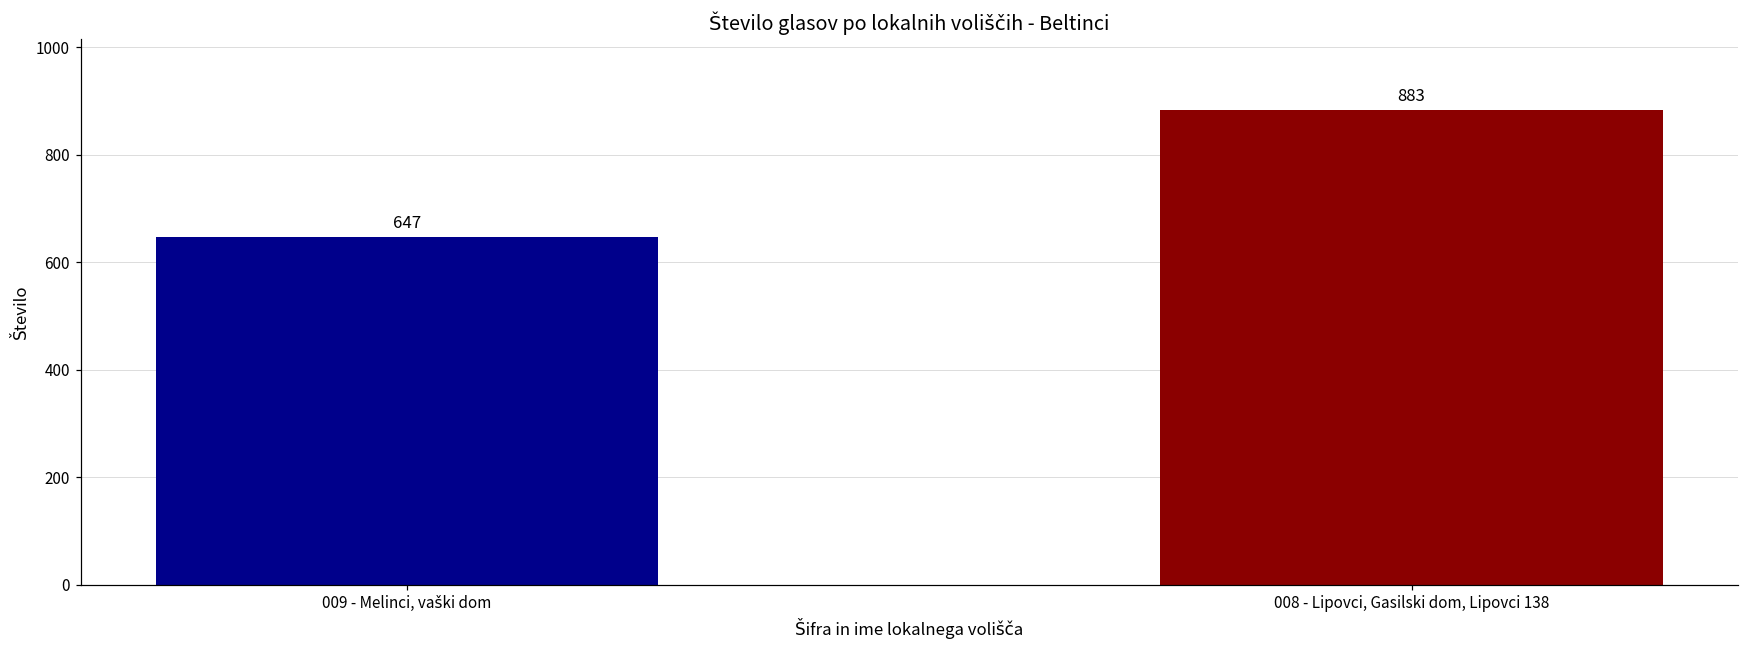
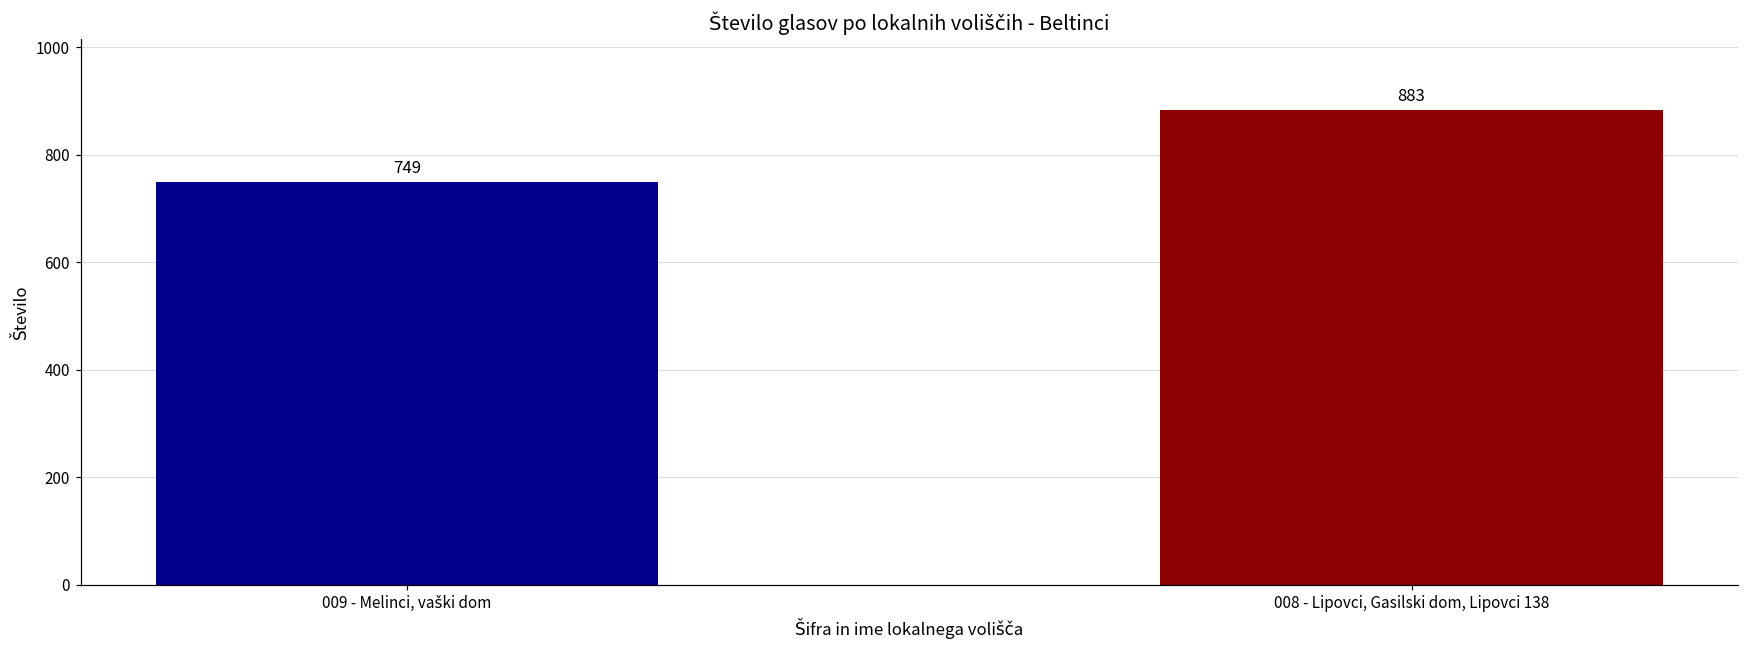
009 - Melinci, vaški dom: 647 -> 749
